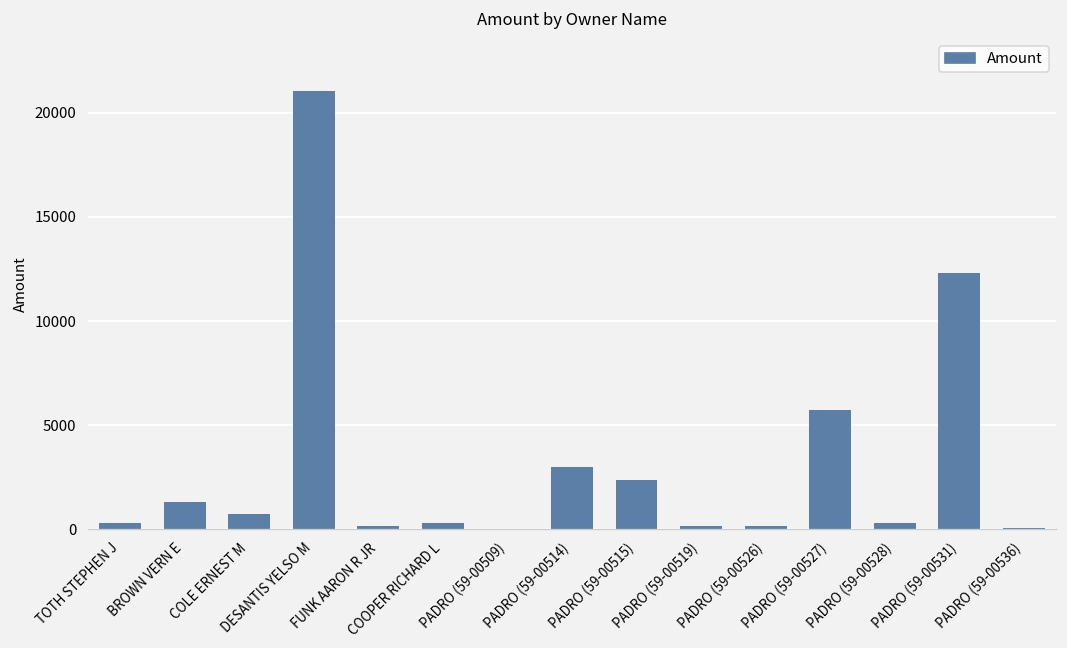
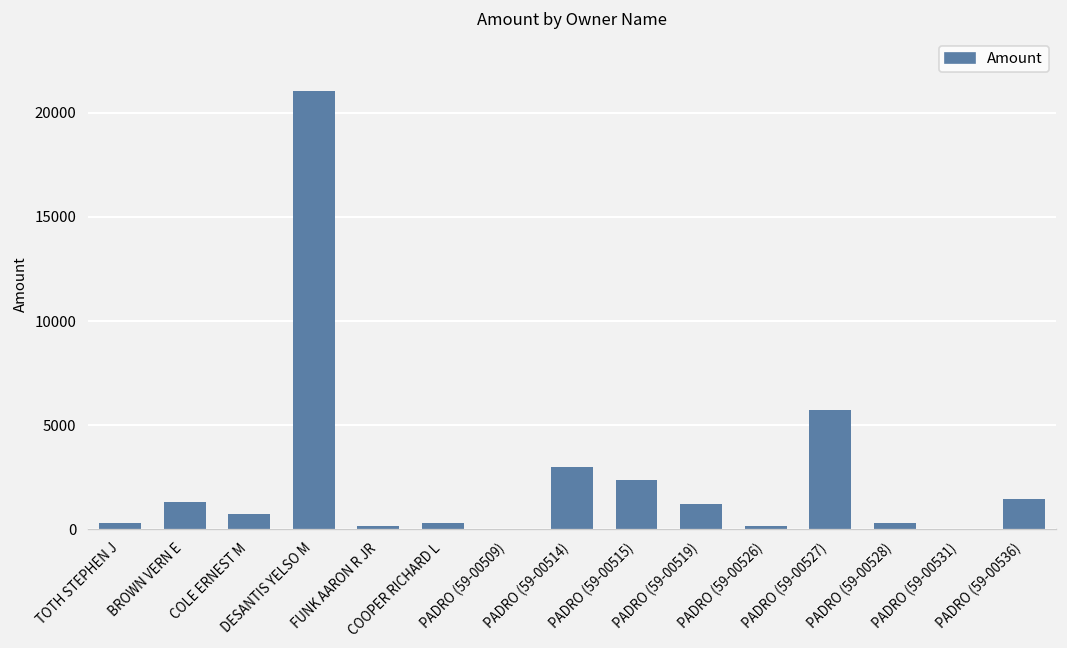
PADRO (59-00519): 100 -> 1200
PADRO (59-00531): 12300 -> 0
PADRO (59-00536): 100 -> 1500
